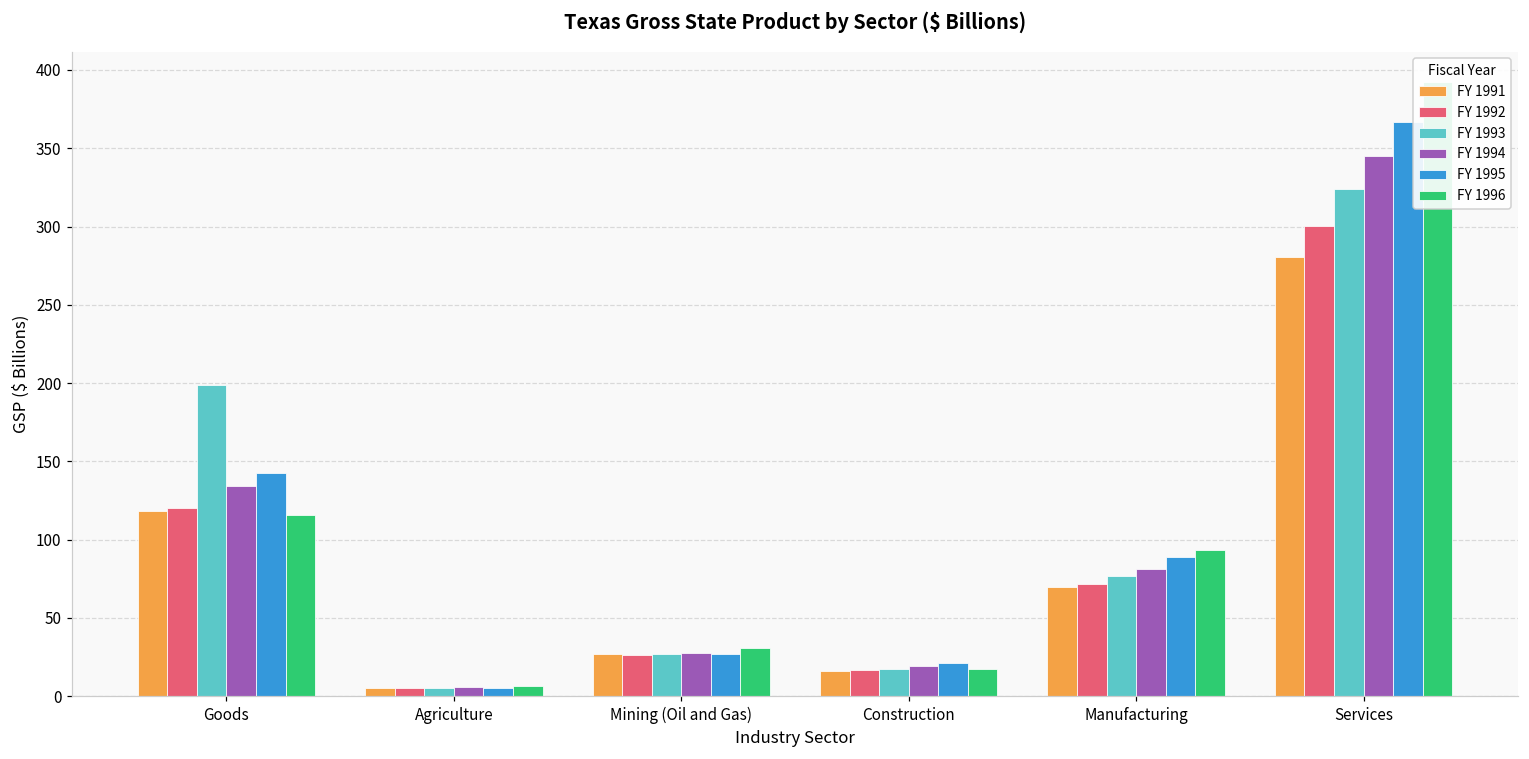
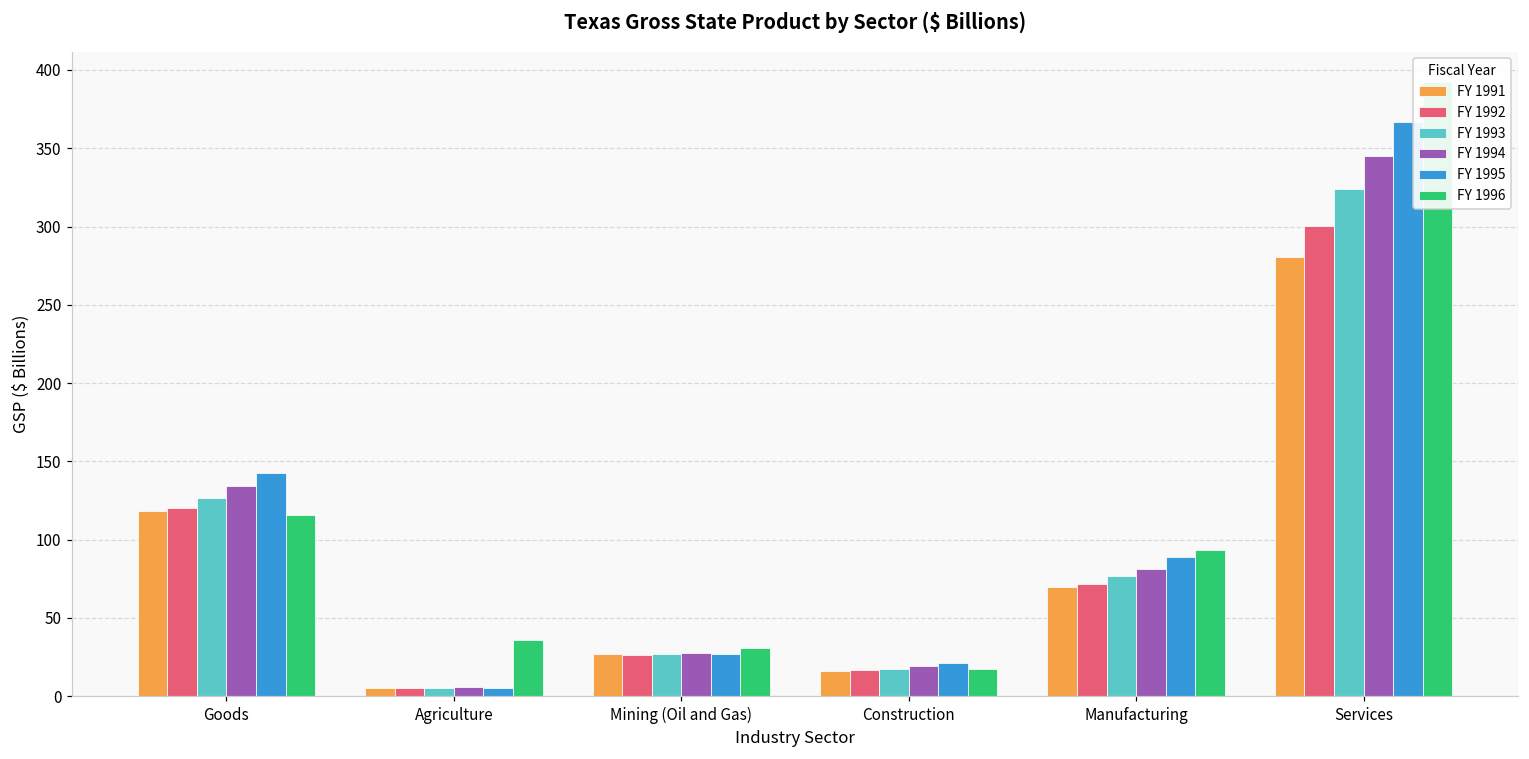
FY 1993, Goods: 199 -> 127
FY 1996, Agriculture: 6 -> 36
